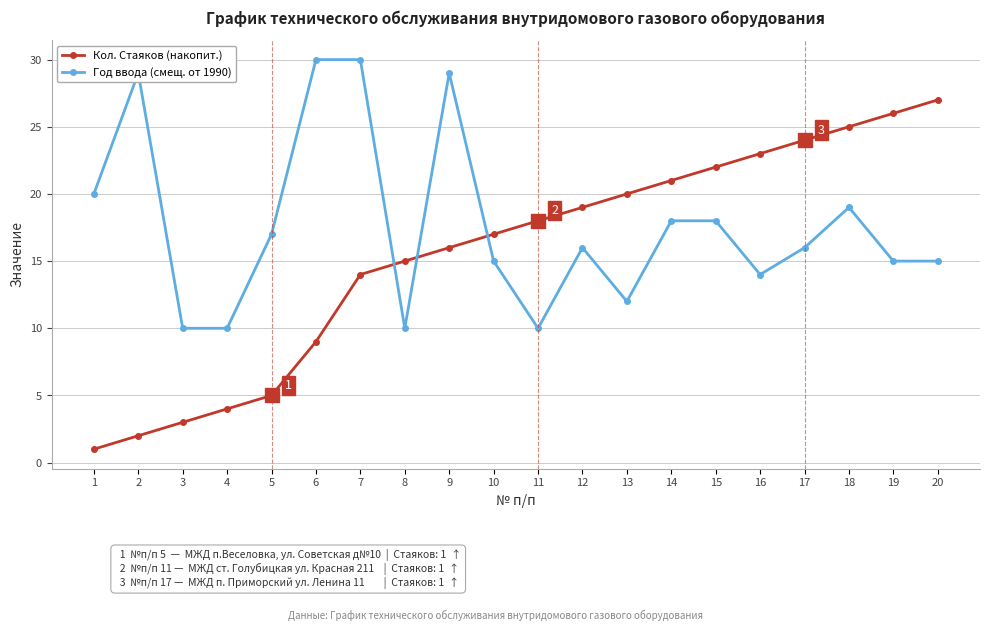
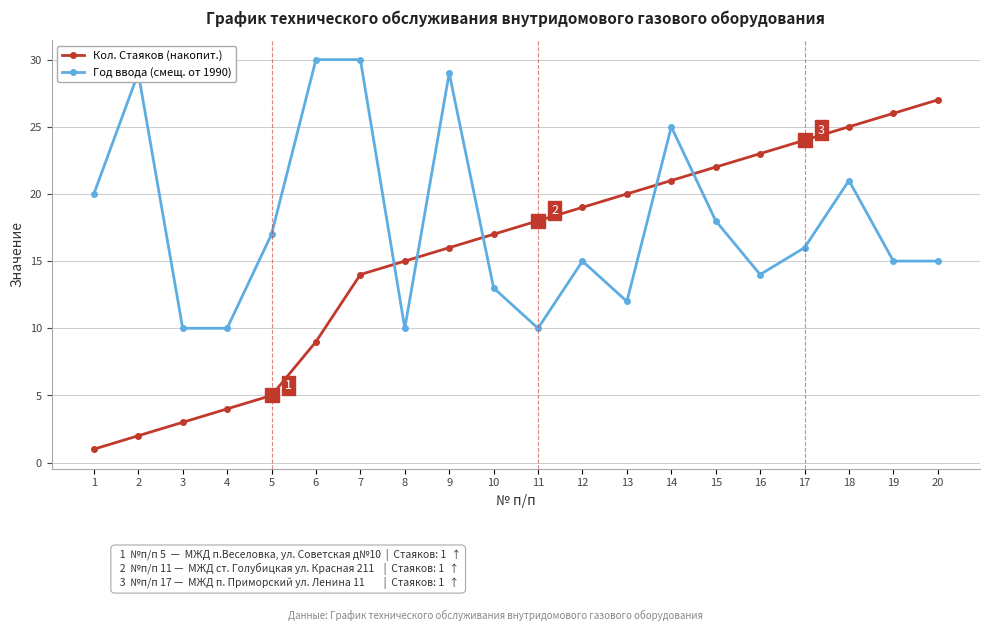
Год ввода (смещ. от 1990), 10: 15.0 -> 13.0
Год ввода (смещ. от 1990), 12: 16.0 -> 15.0
Год ввода (смещ. от 1990), 14: 18.0 -> 25.0
Год ввода (смещ. от 1990), 18: 19.0 -> 21.0
